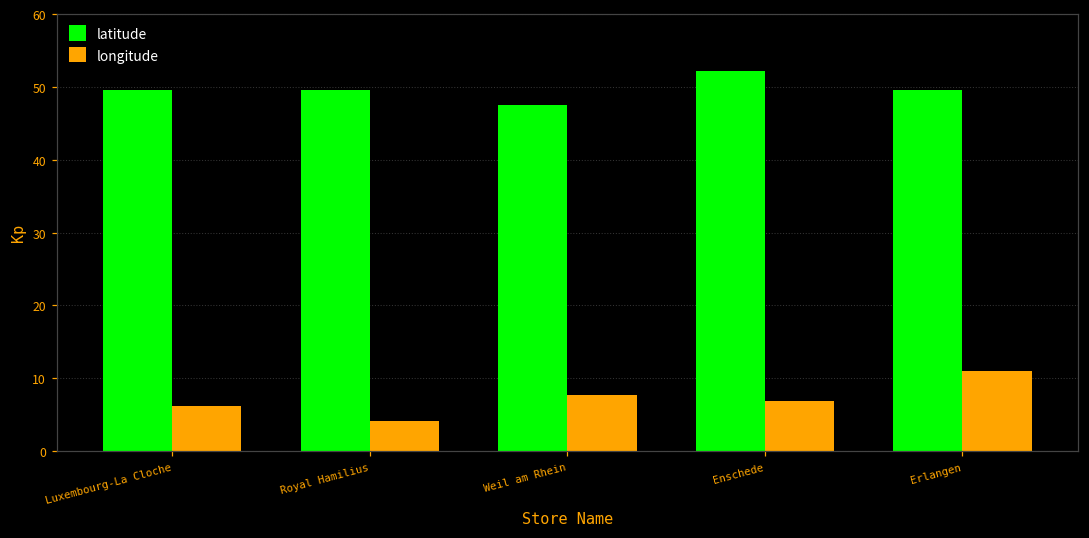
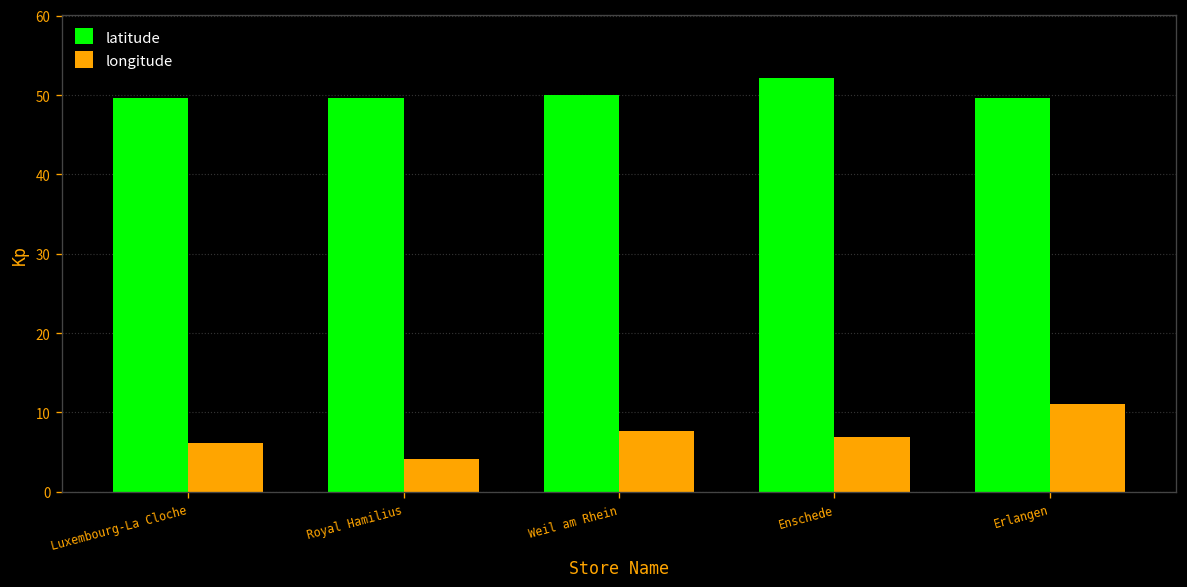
latitude, Weil am Rhein: 48 -> 50
